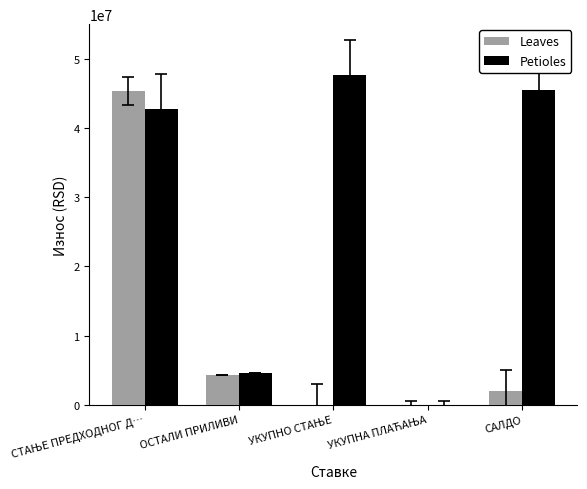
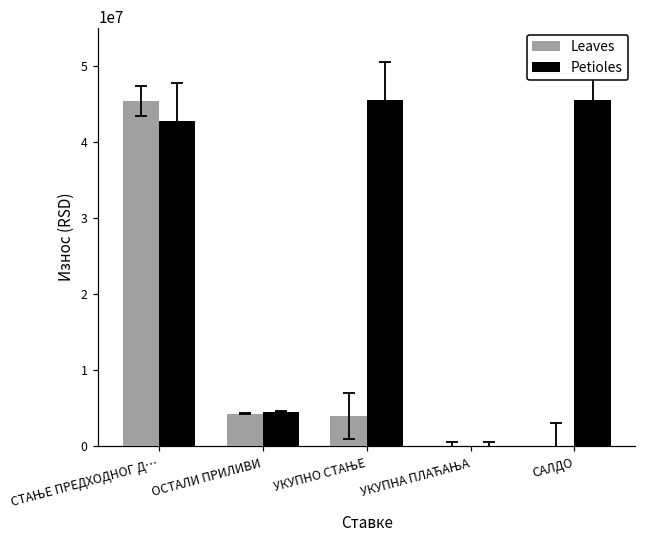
Leaves, УКУПНО СТАЊЕ: 0 -> 4000000
Petioles, УКУПНО СТАЊЕ: 48000000 -> 45000000
Leaves, САЛДО: 2000000 -> 0
